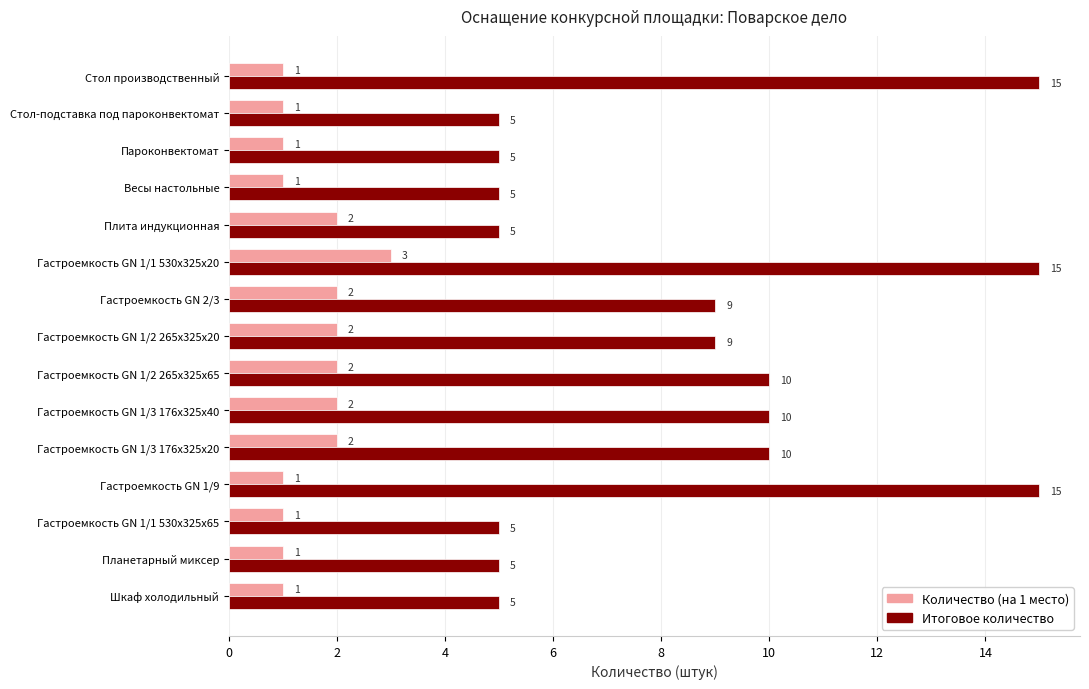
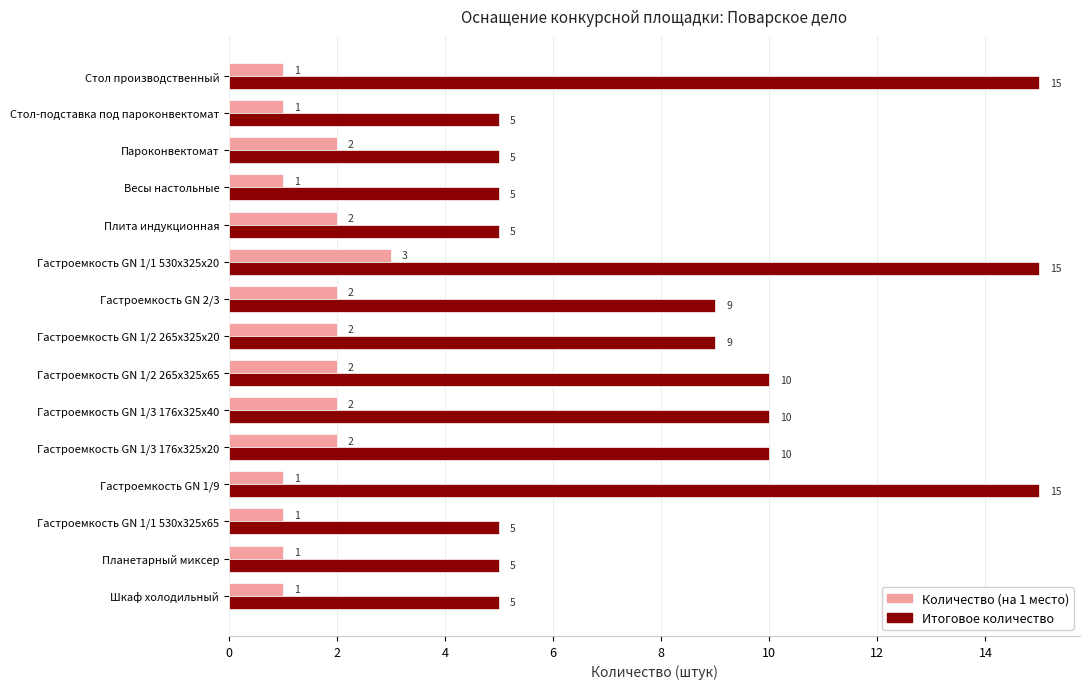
Количество (на 1 место), Пароконвектомат: 1 -> 2
